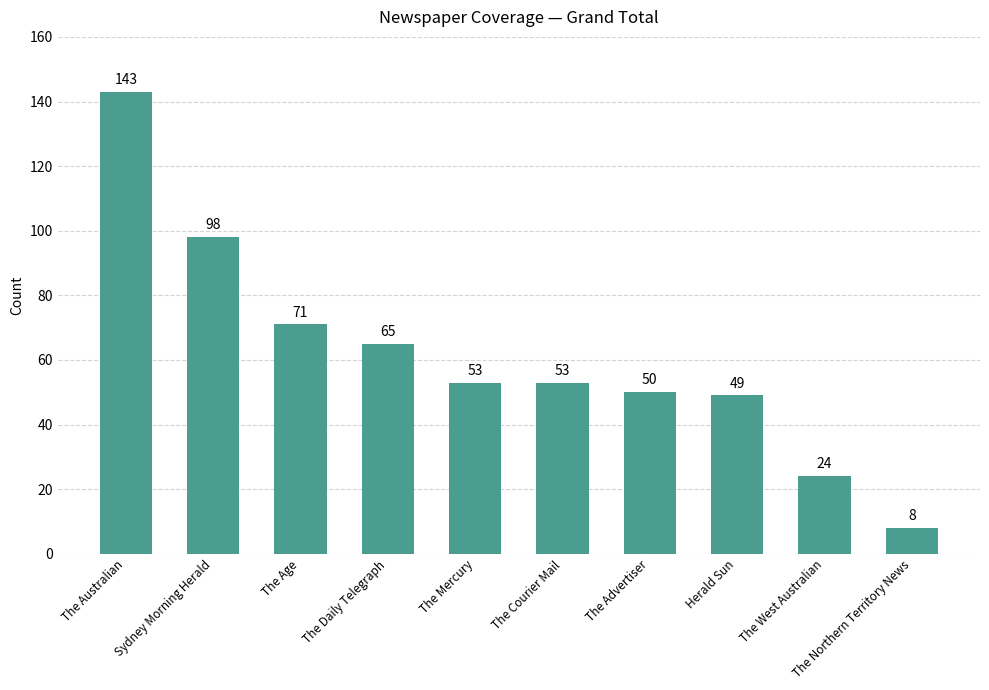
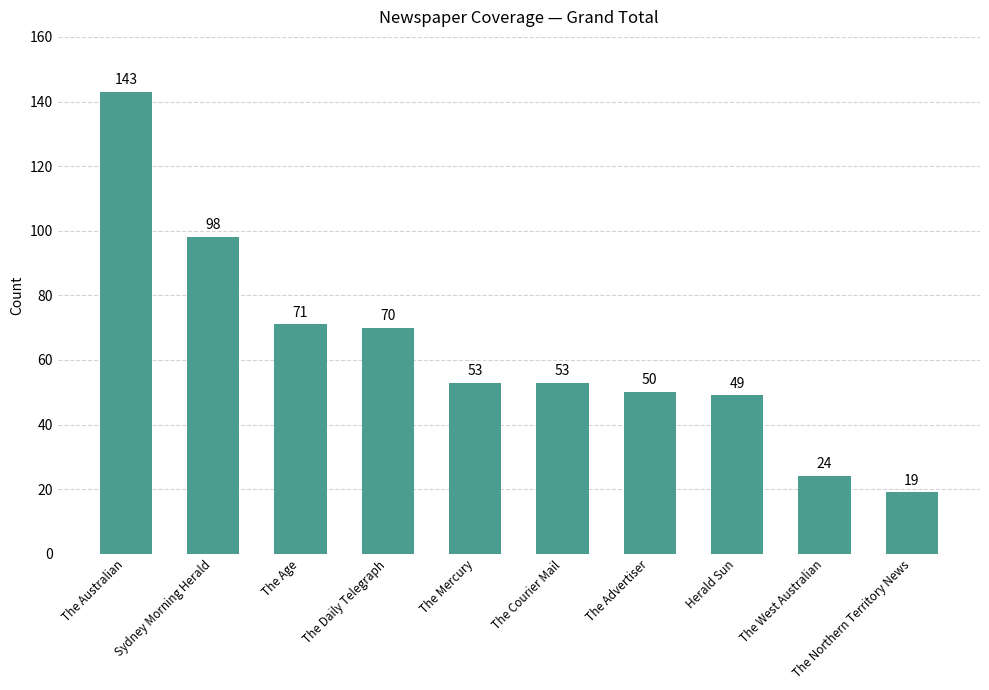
The Daily Telegraph: 65 -> 70
The Northern Territory News: 8 -> 19
